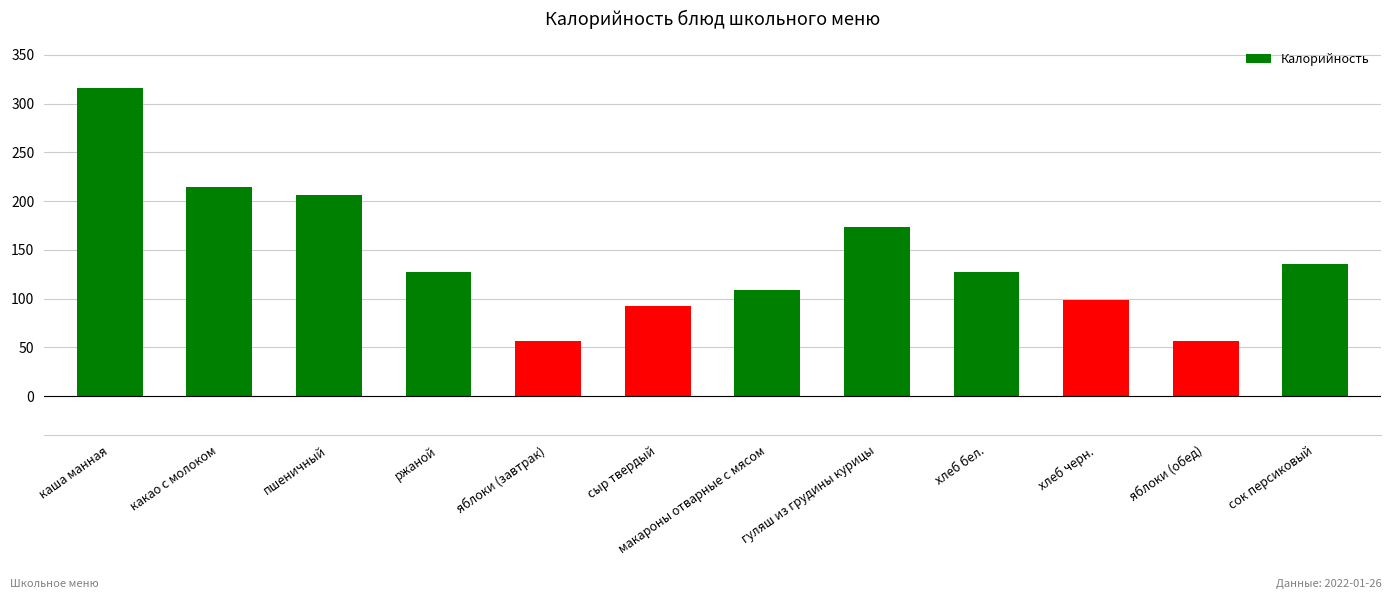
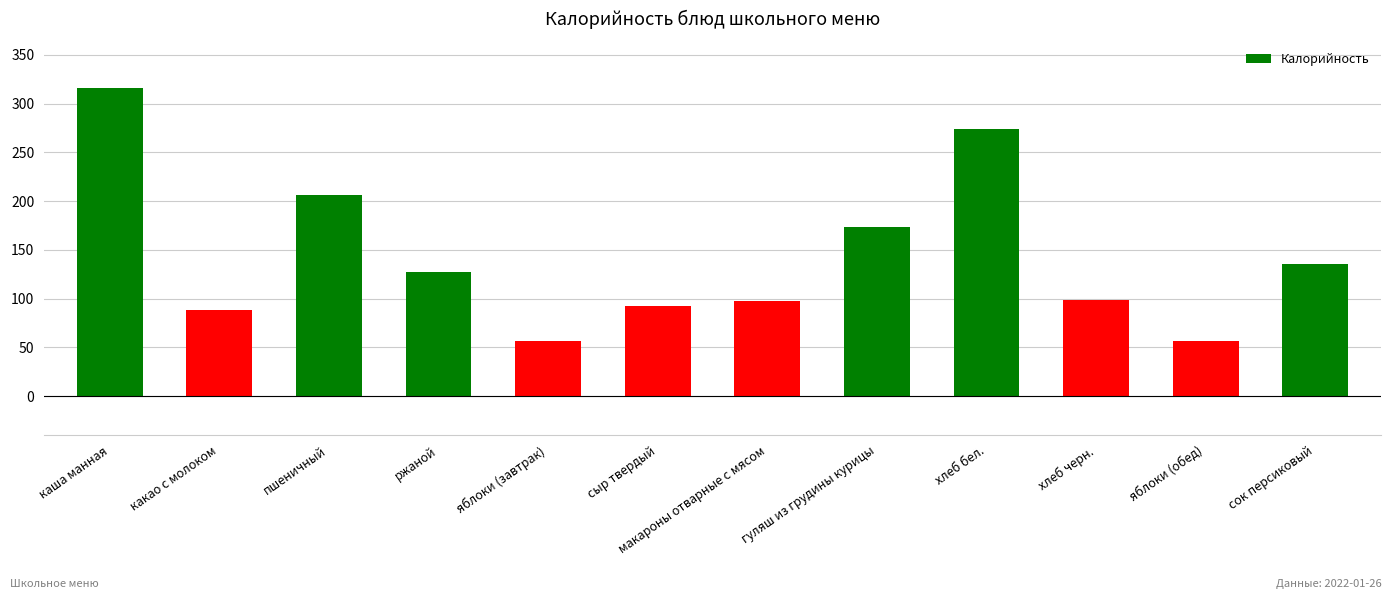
какао с молоком: 220 -> 90
макароны отварные с мясом: 110 -> 100
хлеб бел.: 130 -> 270
